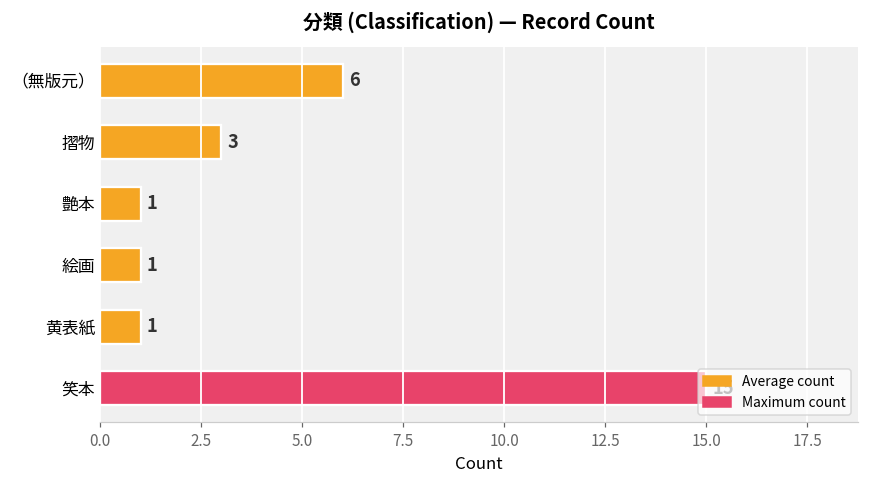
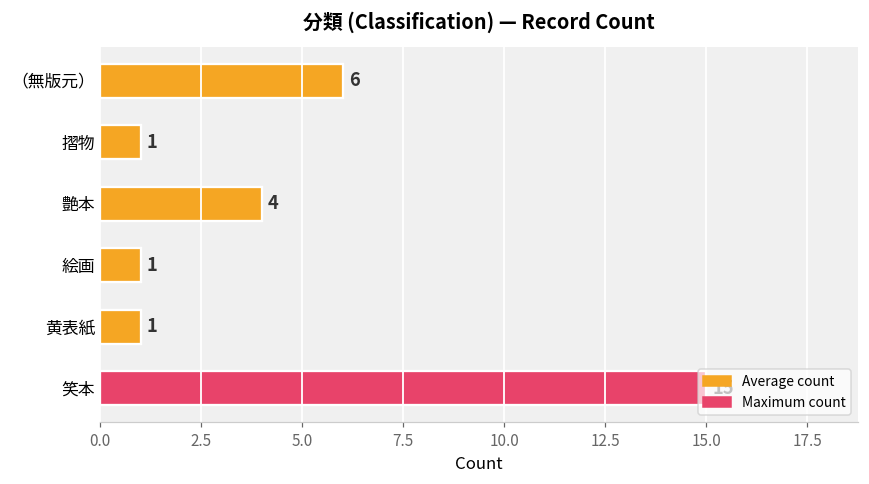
摺物: 3 -> 1
艶本: 1 -> 4
